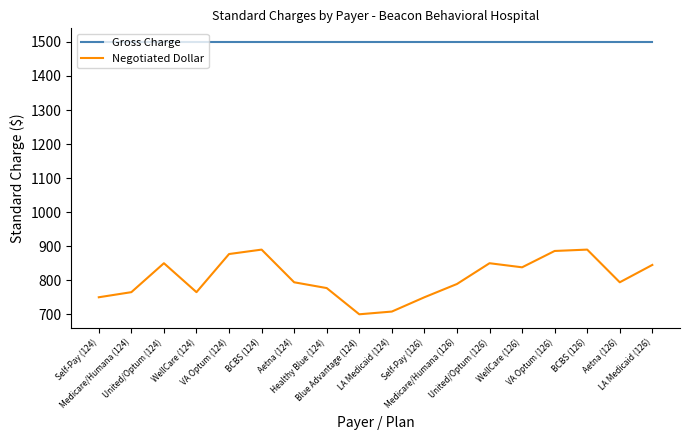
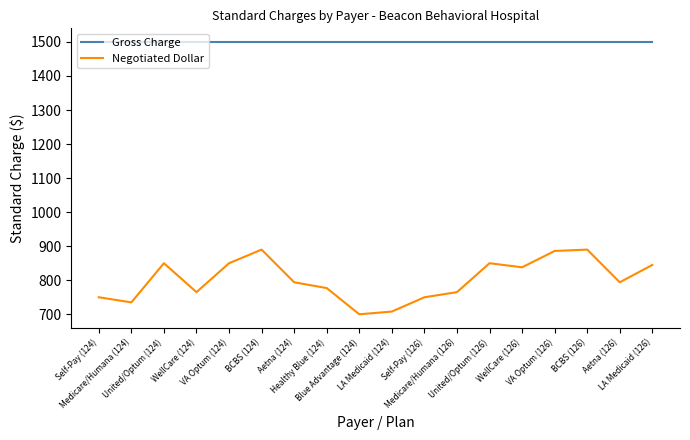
Negotiated Dollar, Medicare/Humana (124): 770 -> 740
Negotiated Dollar, VA Optum (124): 880 -> 850
Negotiated Dollar, Medicare/Humana (126): 790 -> 770
